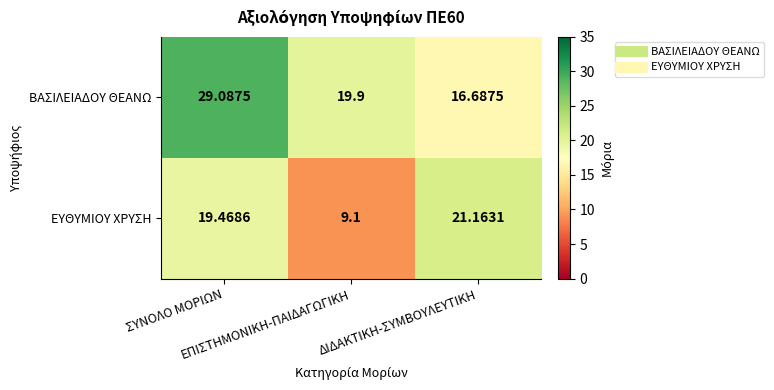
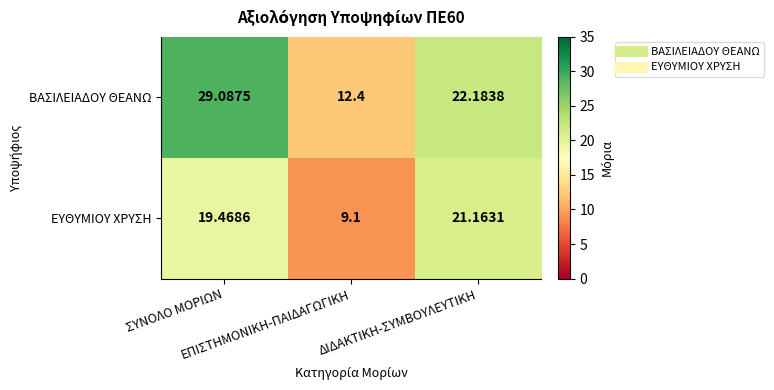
ΒΑΣΙΛΕΙΑΔΟΥ ΘΕΑΝΩ, ΕΠΙΣΤΗΜΟΝΙΚΗ-ΠΑΙΔΑΓΩΓΙΚΗ: 19.9 -> 12.4
ΒΑΣΙΛΕΙΑΔΟΥ ΘΕΑΝΩ, ΔΙΔΑΚΤΙΚΗ-ΣΥΜΒΟΥΛΕΥΤΙΚΗ: 16.6875 -> 22.1838
